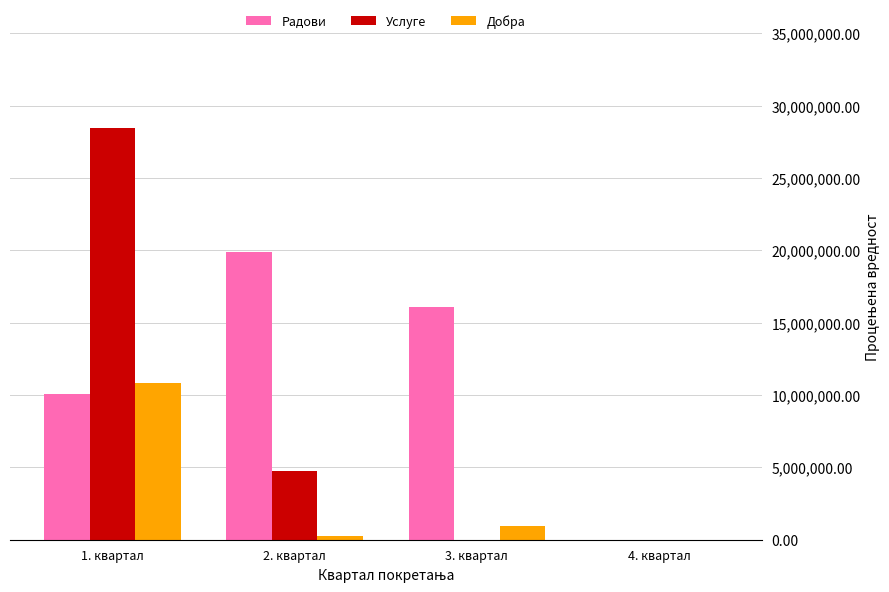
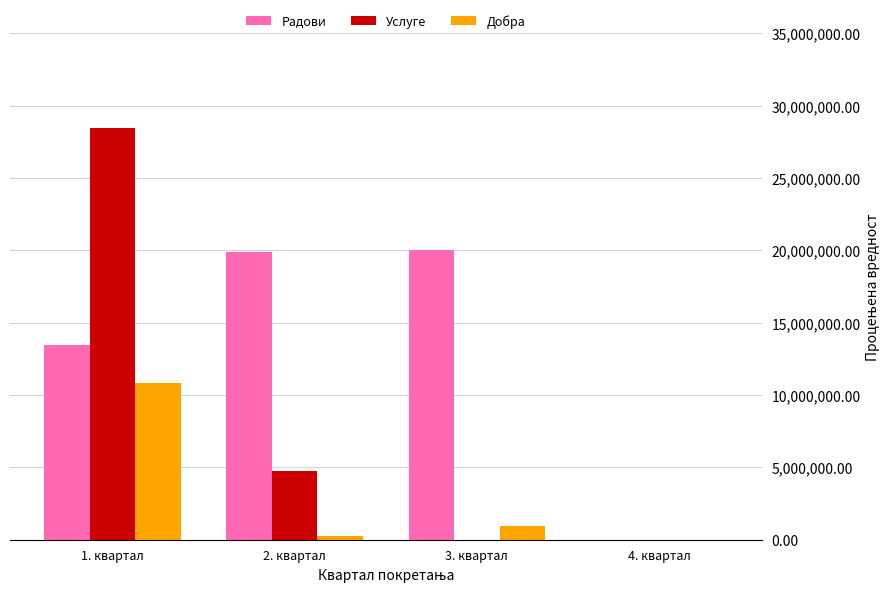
Радови, 1. квартал: 10,100,000 -> 13,400,000
Радови, 3. квартал: 16,100,000 -> 20,100,000
